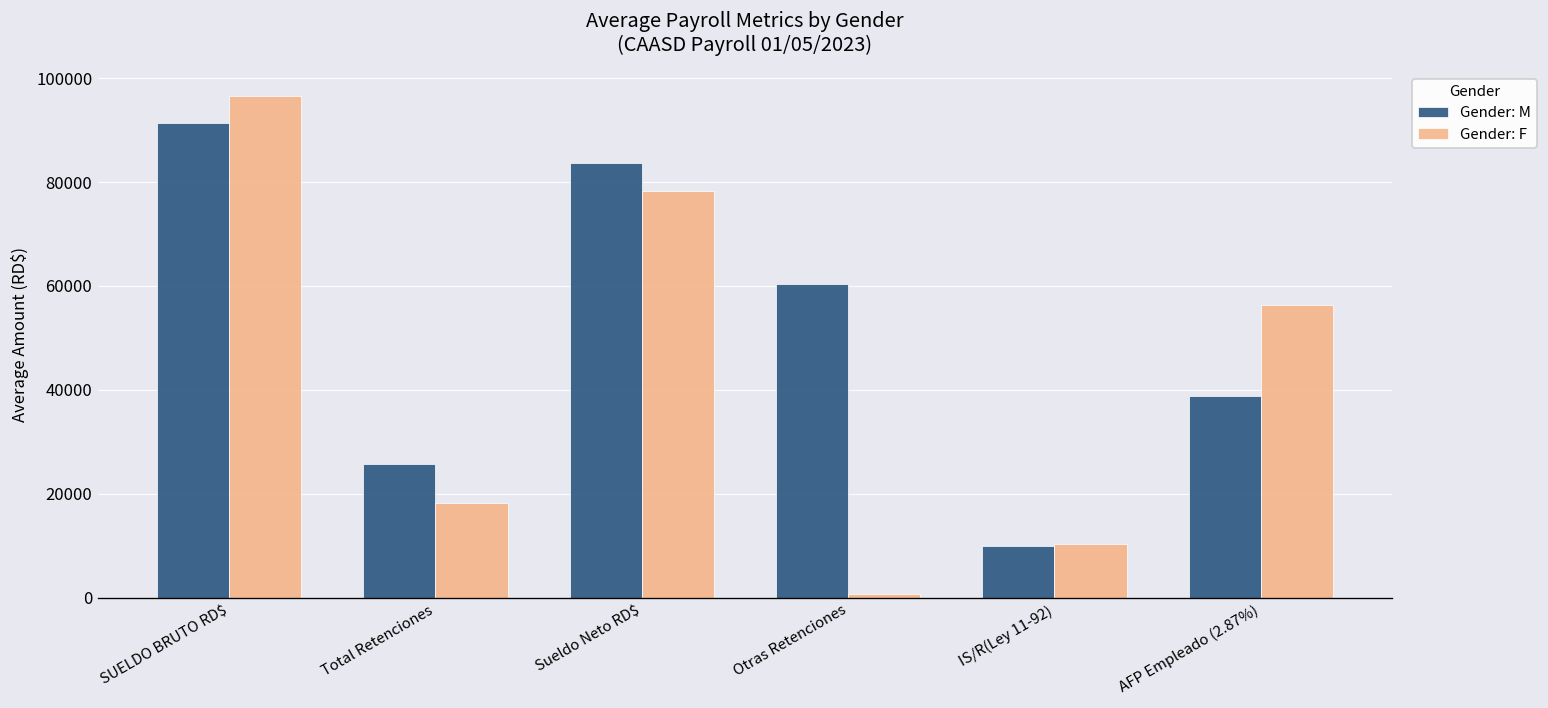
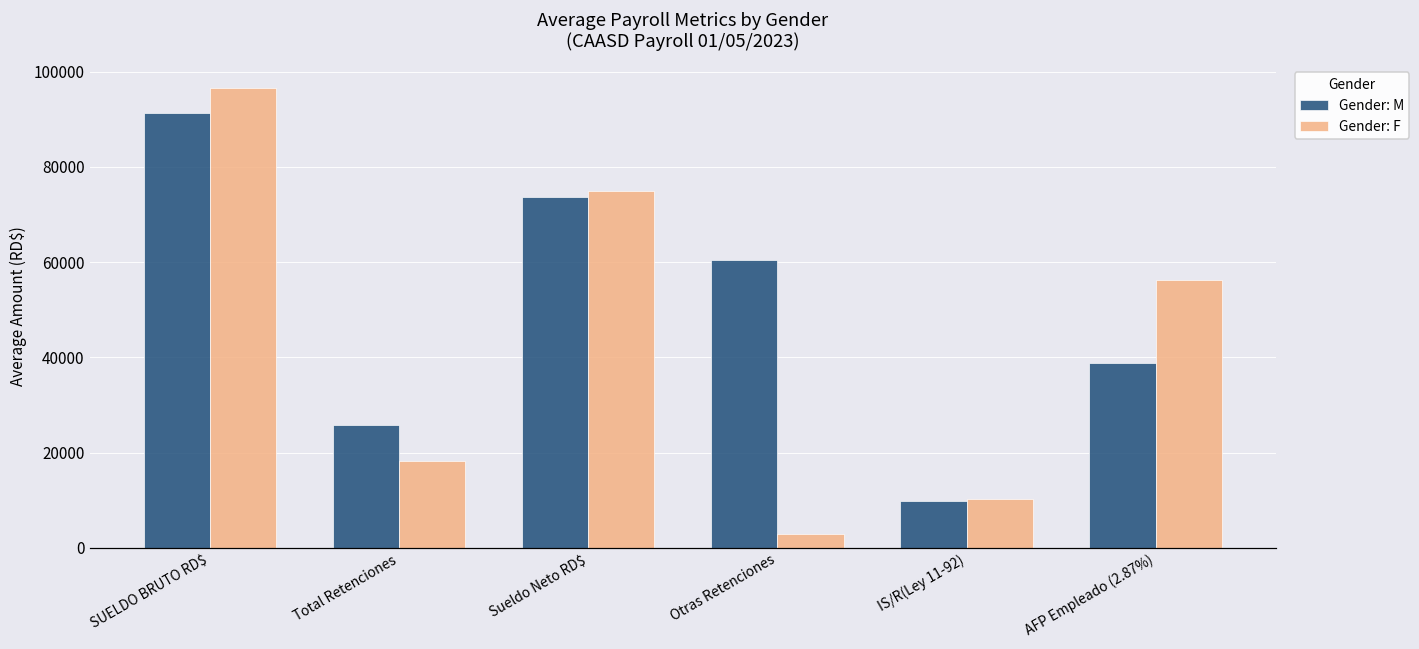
Gender: M, Sueldo Neto RD$: 84000 -> 74000
Gender: F, Sueldo Neto RD$: 78000 -> 75000
Gender: F, Otras Retenciones: 1000 -> 3000
